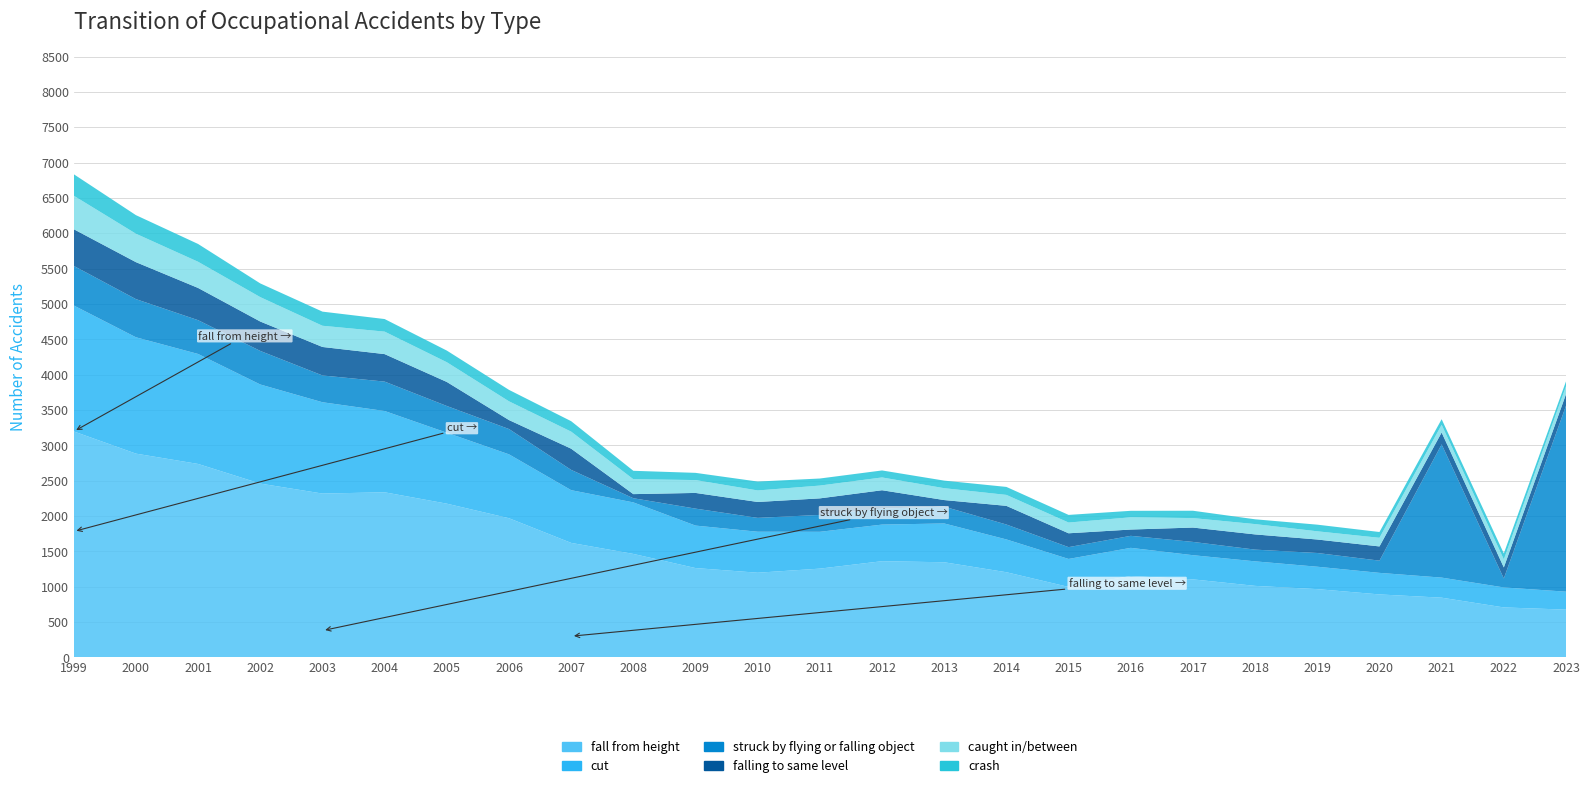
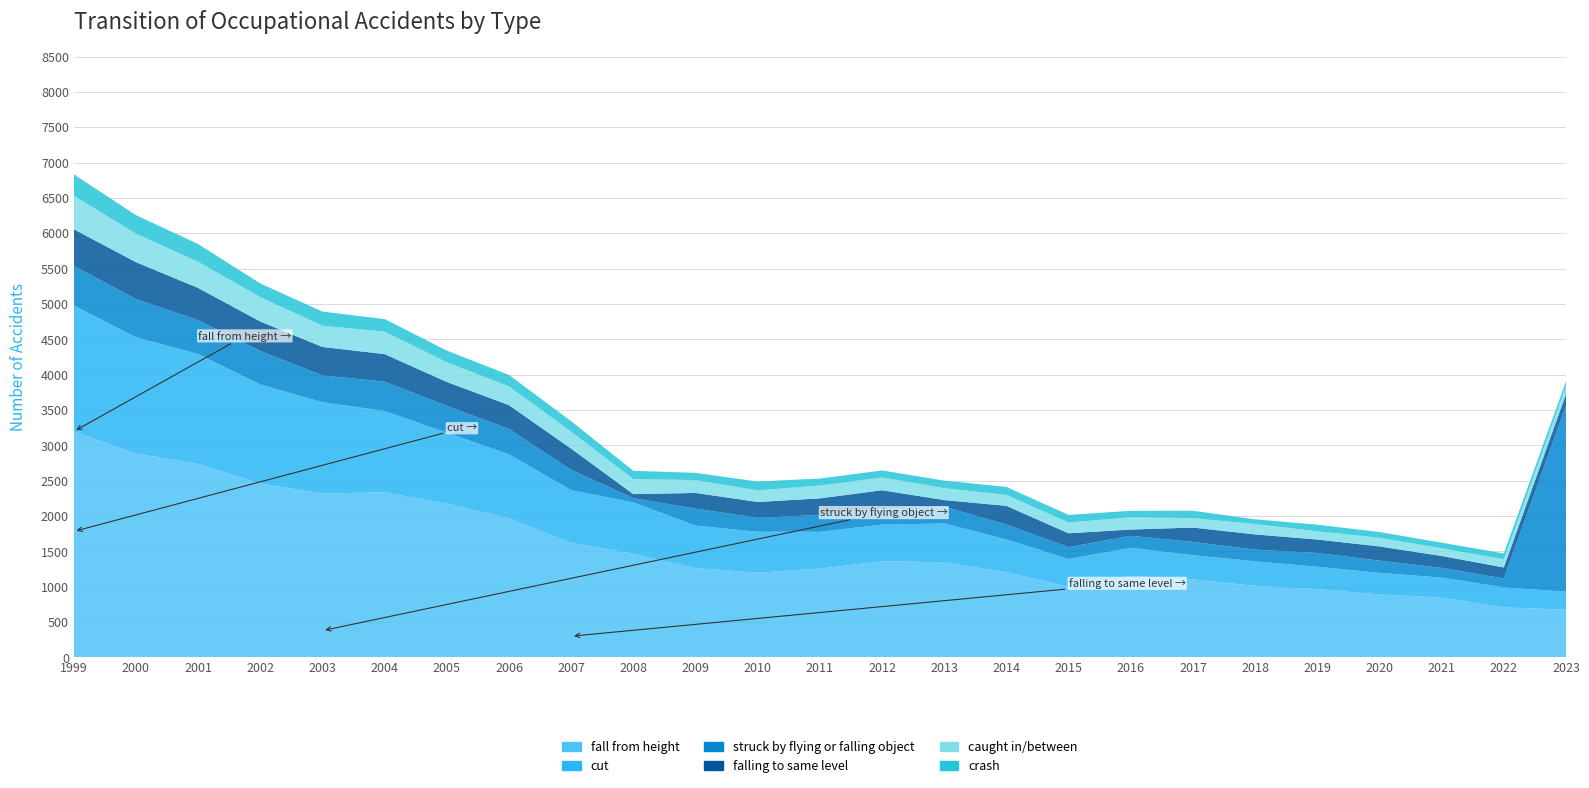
falling to same level, 2006: 100 -> 300
struck by flying or falling object, 2021: 1900 -> 100
